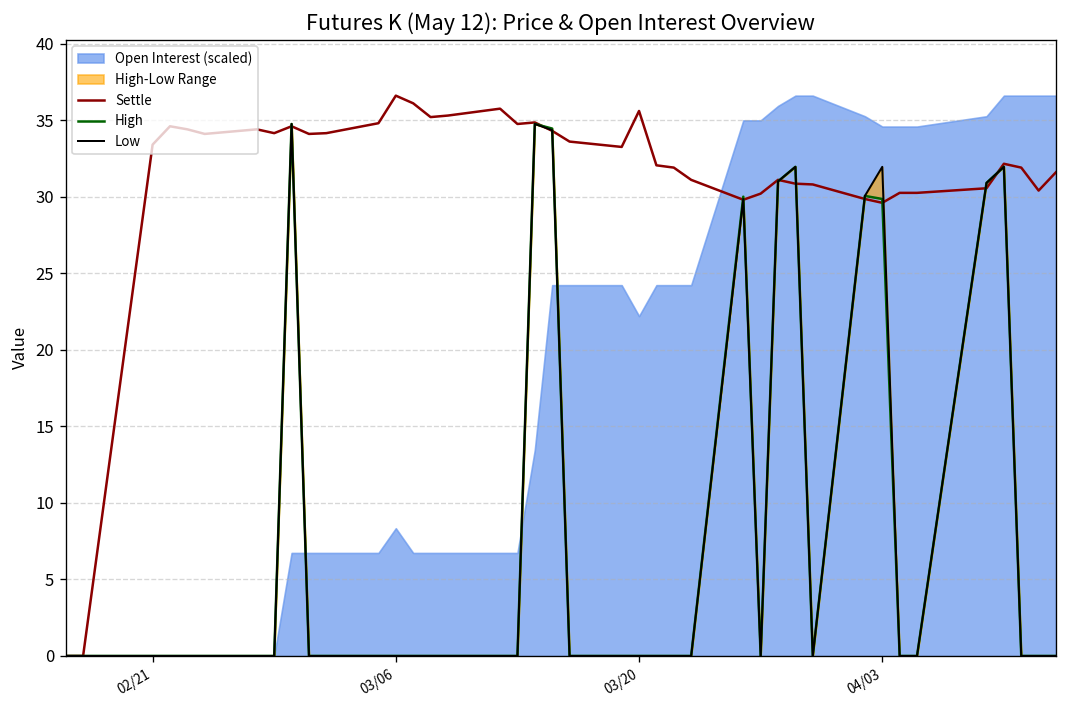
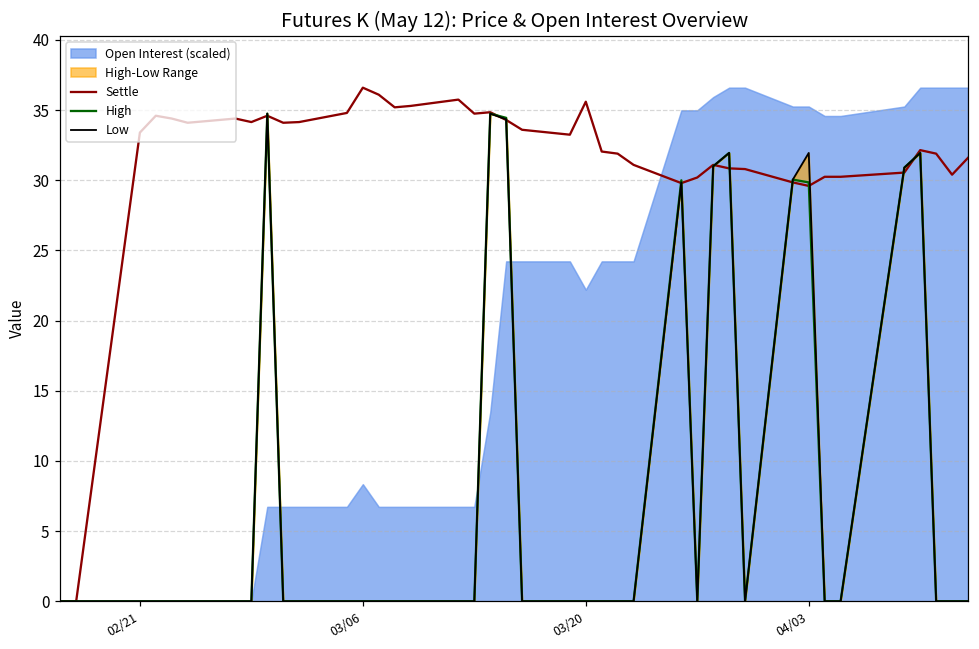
Open Interest (scaled), 04/03: 34.6 -> 35.3
